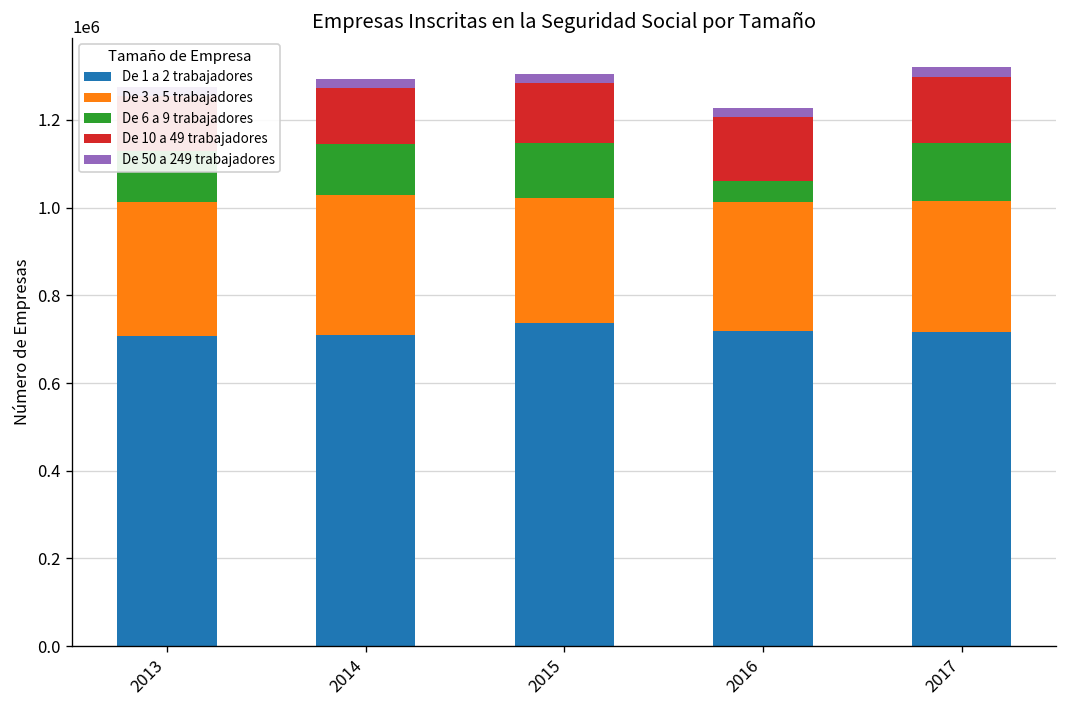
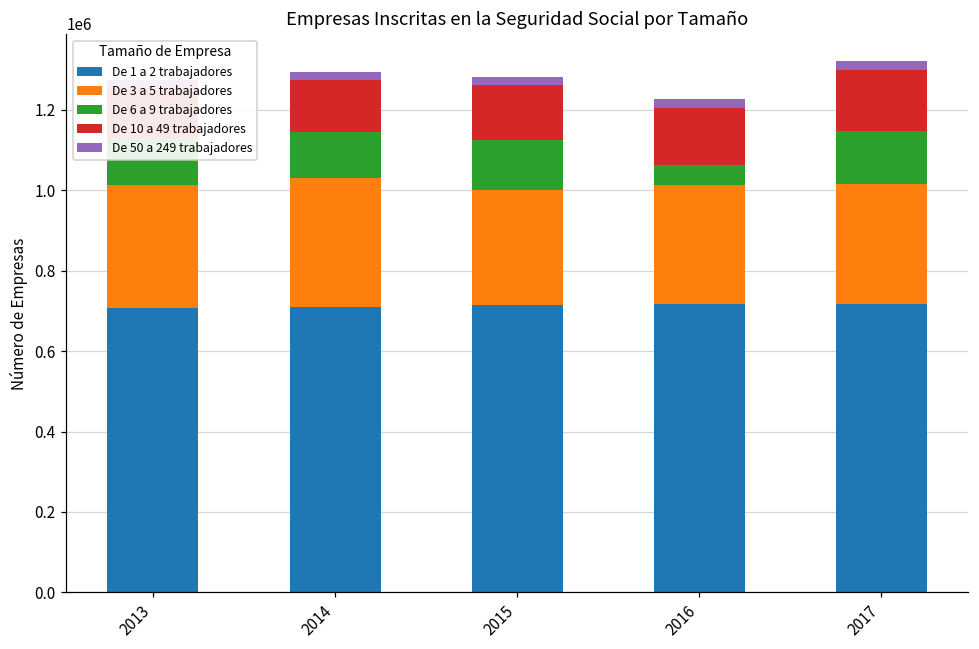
De 1 a 2 trabajadores, 2015: 740000 -> 710000
